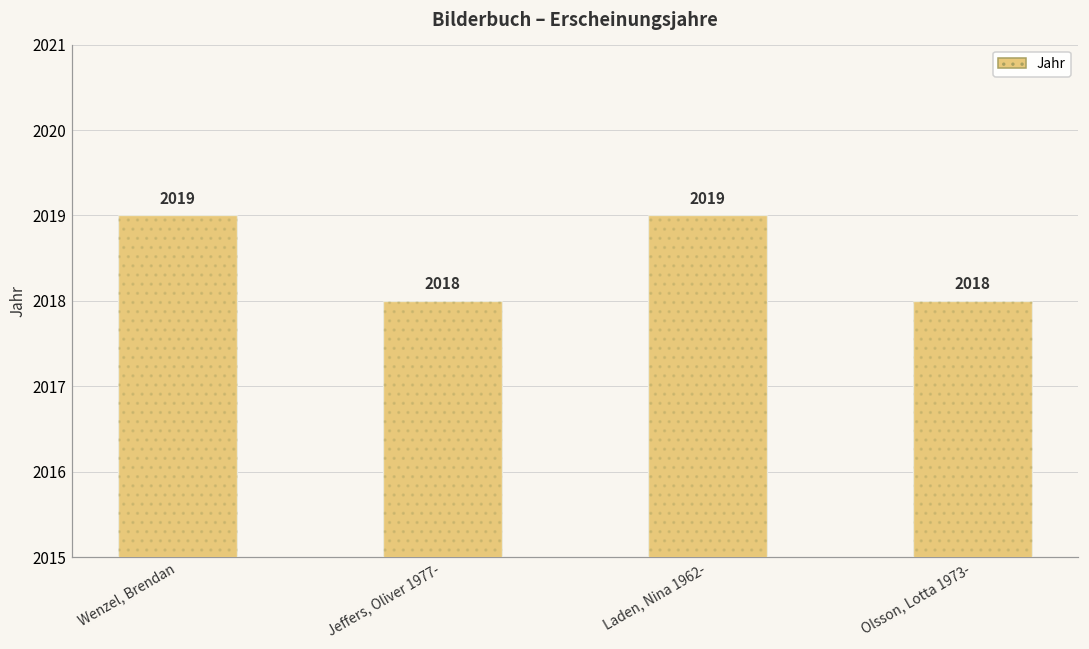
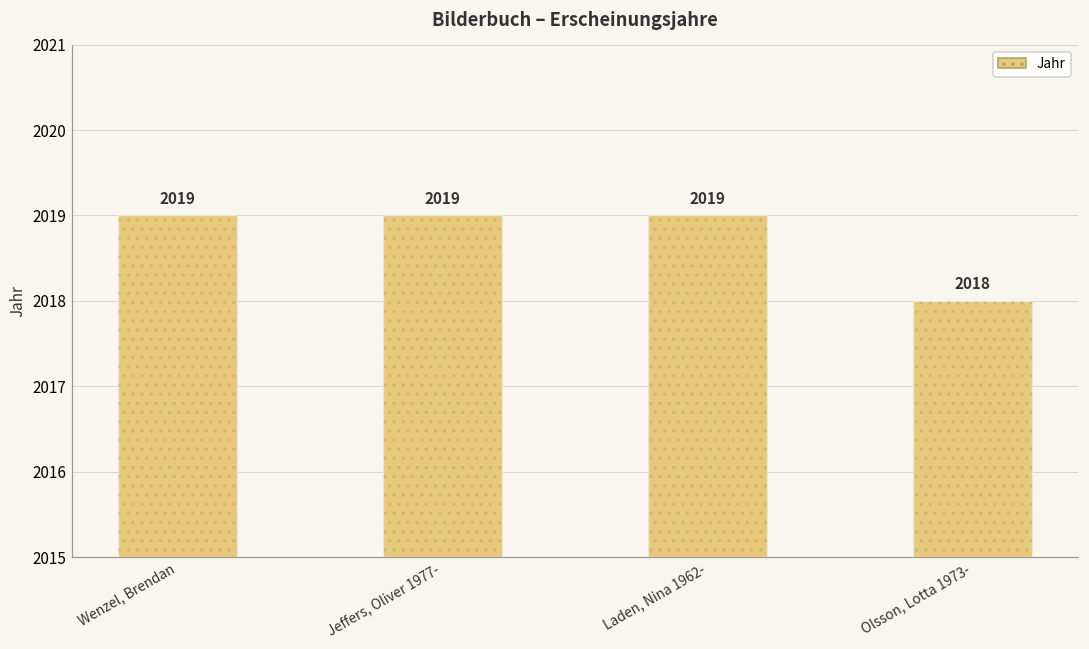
Jeffers, Oliver 1977-: 2018 -> 2019
